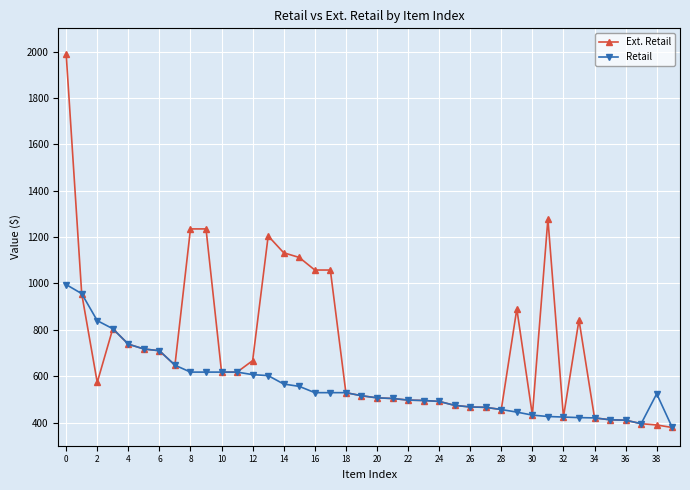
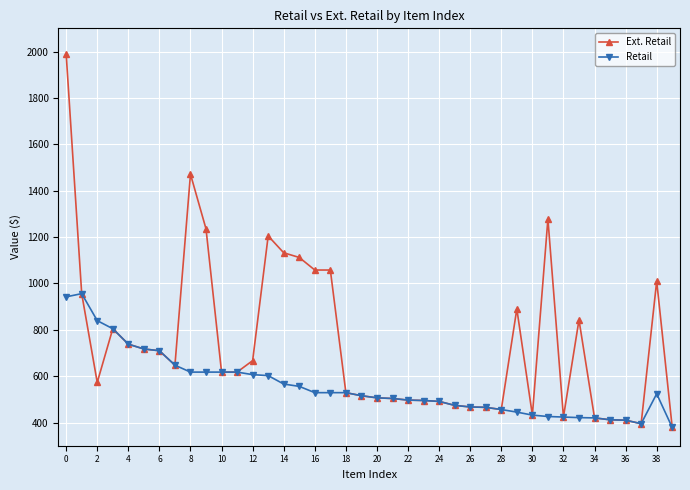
Retail, 0: 1000 -> 940
Ext. Retail, 8: 1240 -> 1470
Ext. Retail, 38: 390 -> 1010
